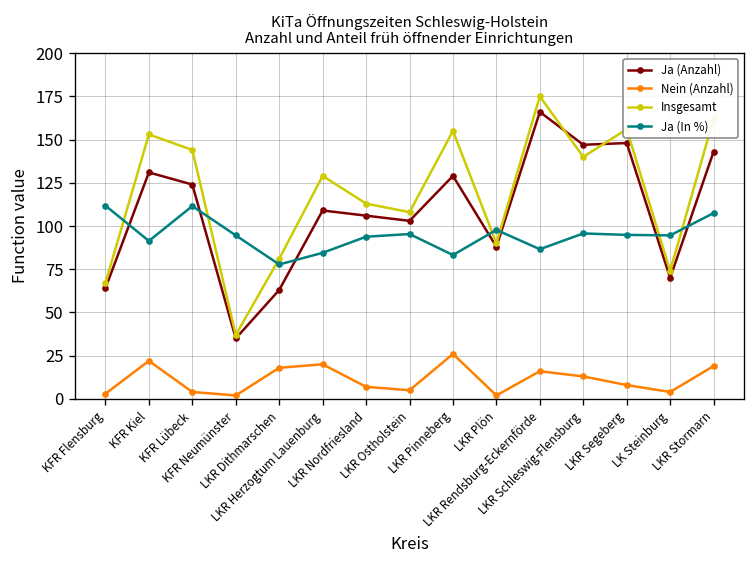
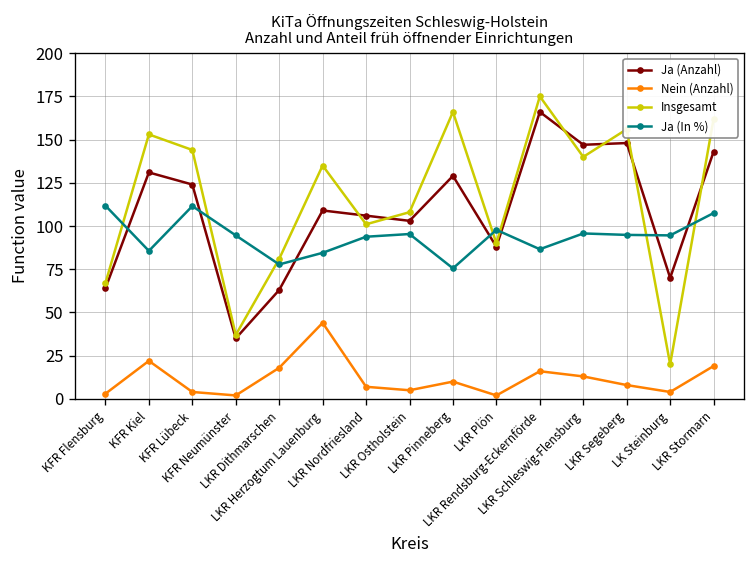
Ja (In %), KFR Kiel: 91 -> 86
Nein (Anzahl), LKR Herzogtum Lauenburg: 20 -> 44
Insgesamt, LKR Herzogtum Lauenburg: 129 -> 135
Insgesamt, LKR Nordfriesland: 113 -> 101
Nein (Anzahl), LKR Pinneberg: 26 -> 10
Insgesamt, LKR Pinneberg: 155 -> 166
Ja (In %), LKR Pinneberg: 83 -> 76
Insgesamt, LK Steinburg: 74 -> 20
